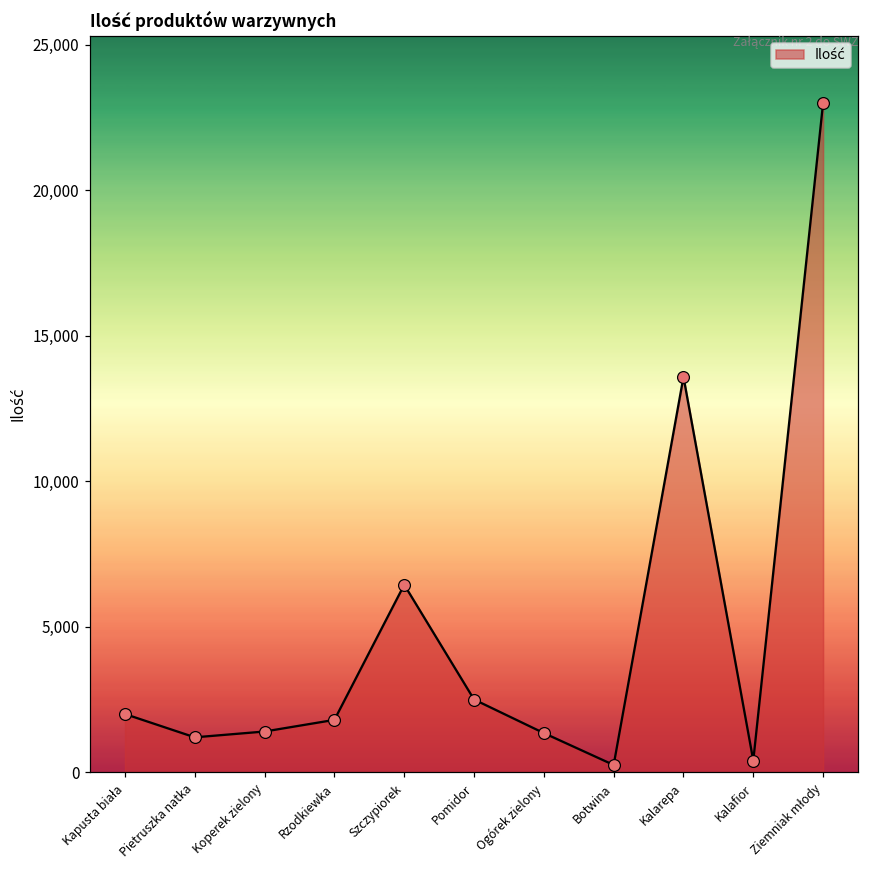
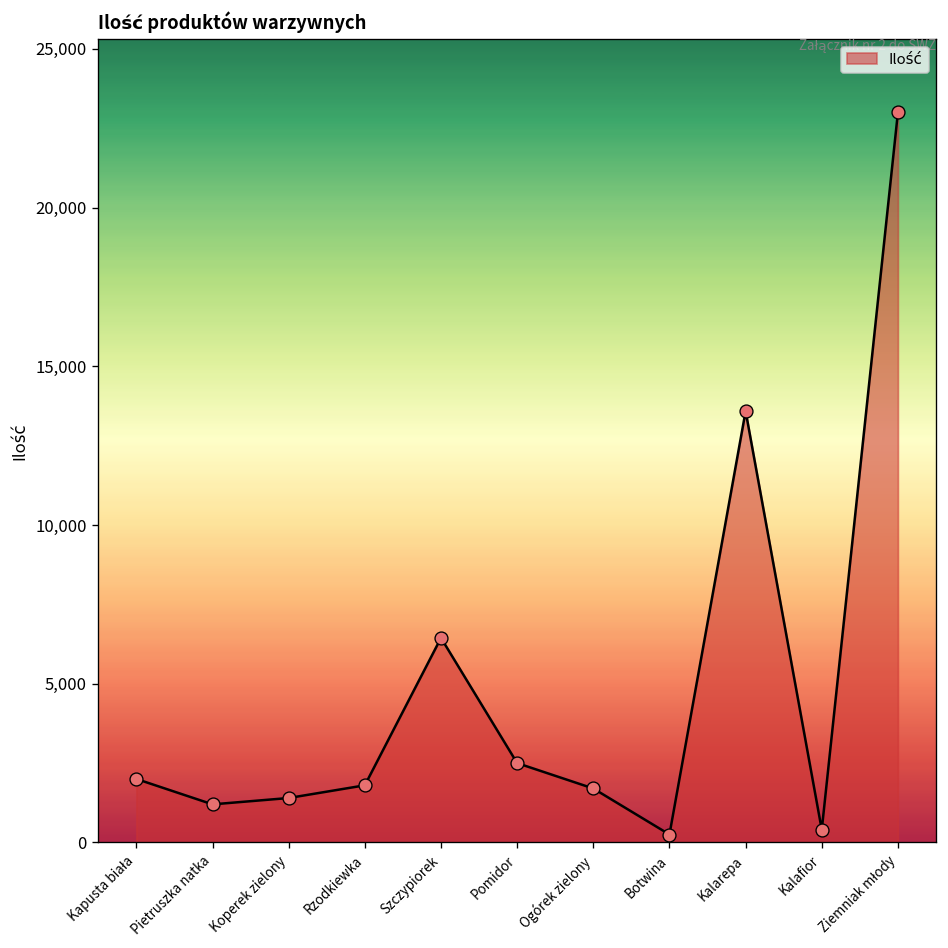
Ogórek zielony: 1,300 -> 1,700
